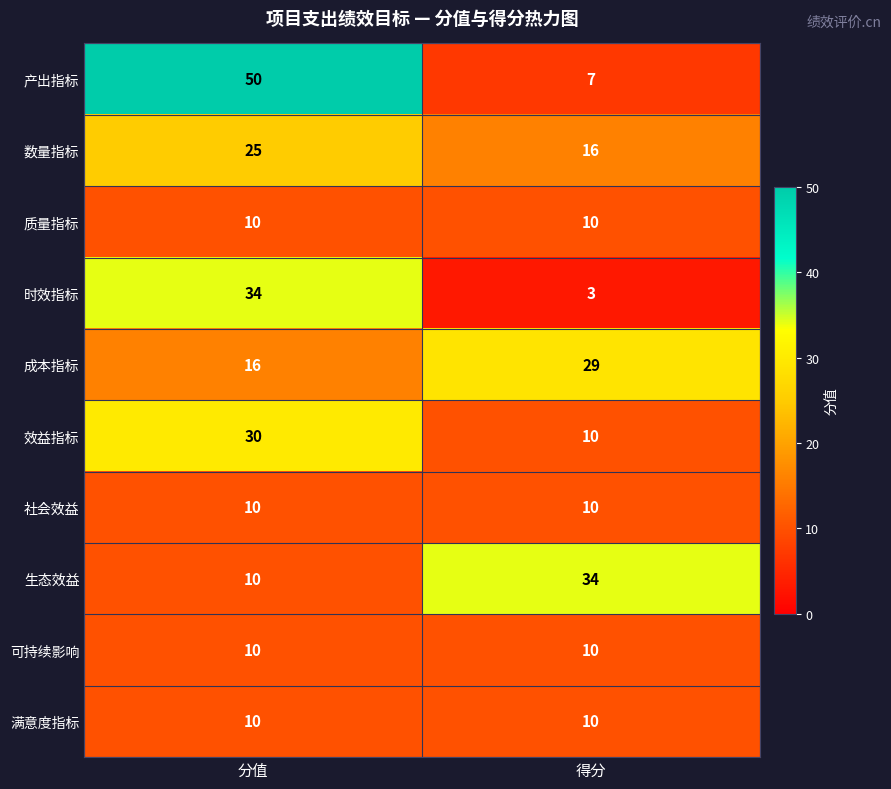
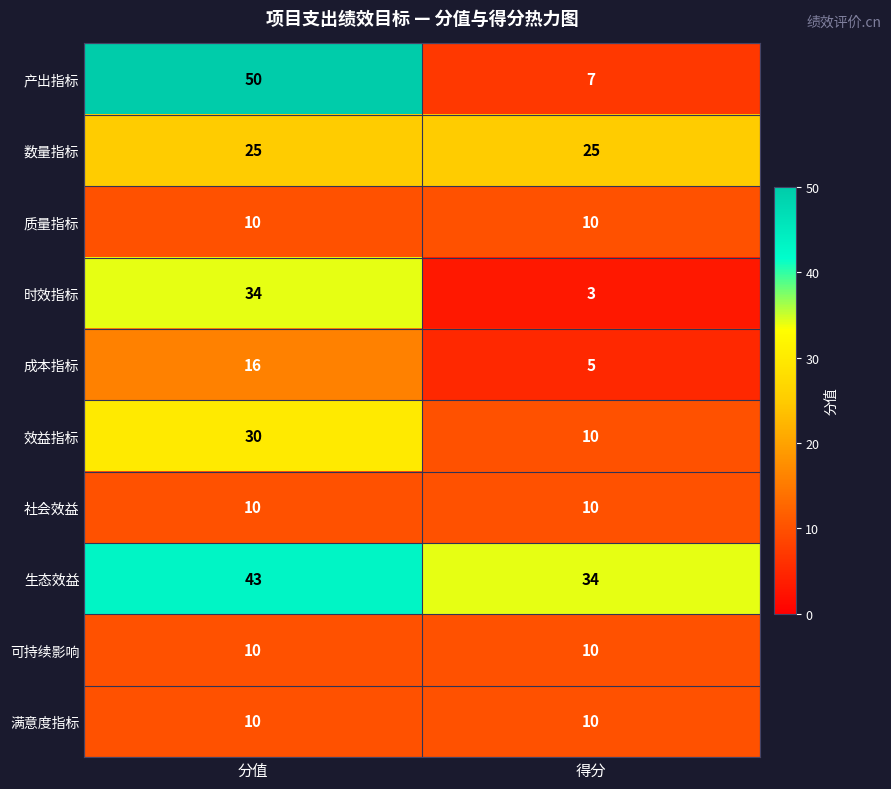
数量指标, 得分: 16 -> 25
成本指标, 得分: 29 -> 5
生态效益, 分值: 10 -> 43
